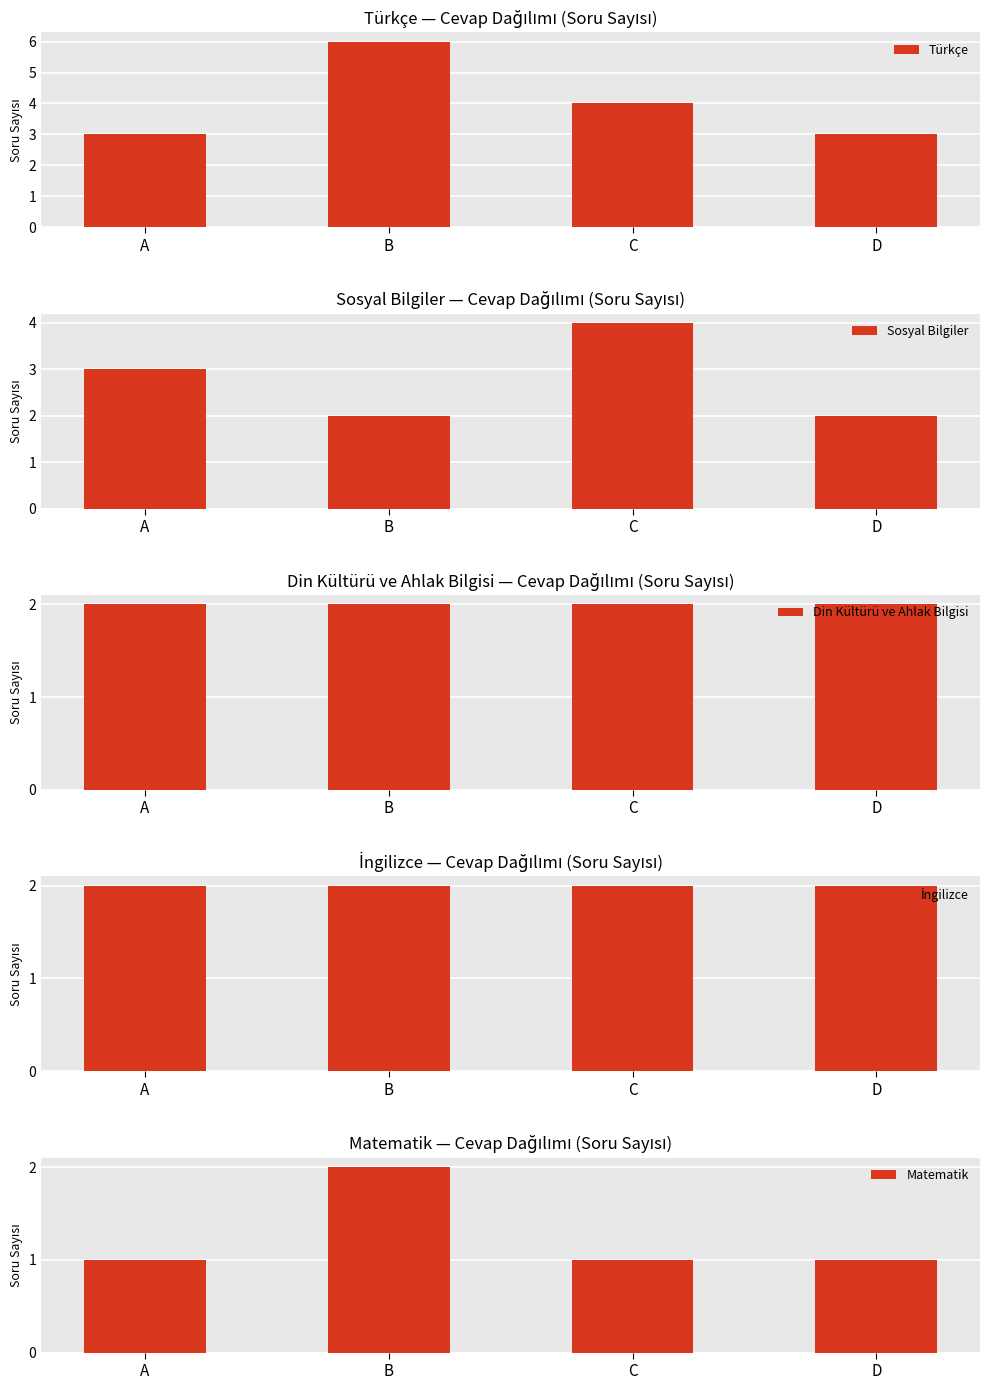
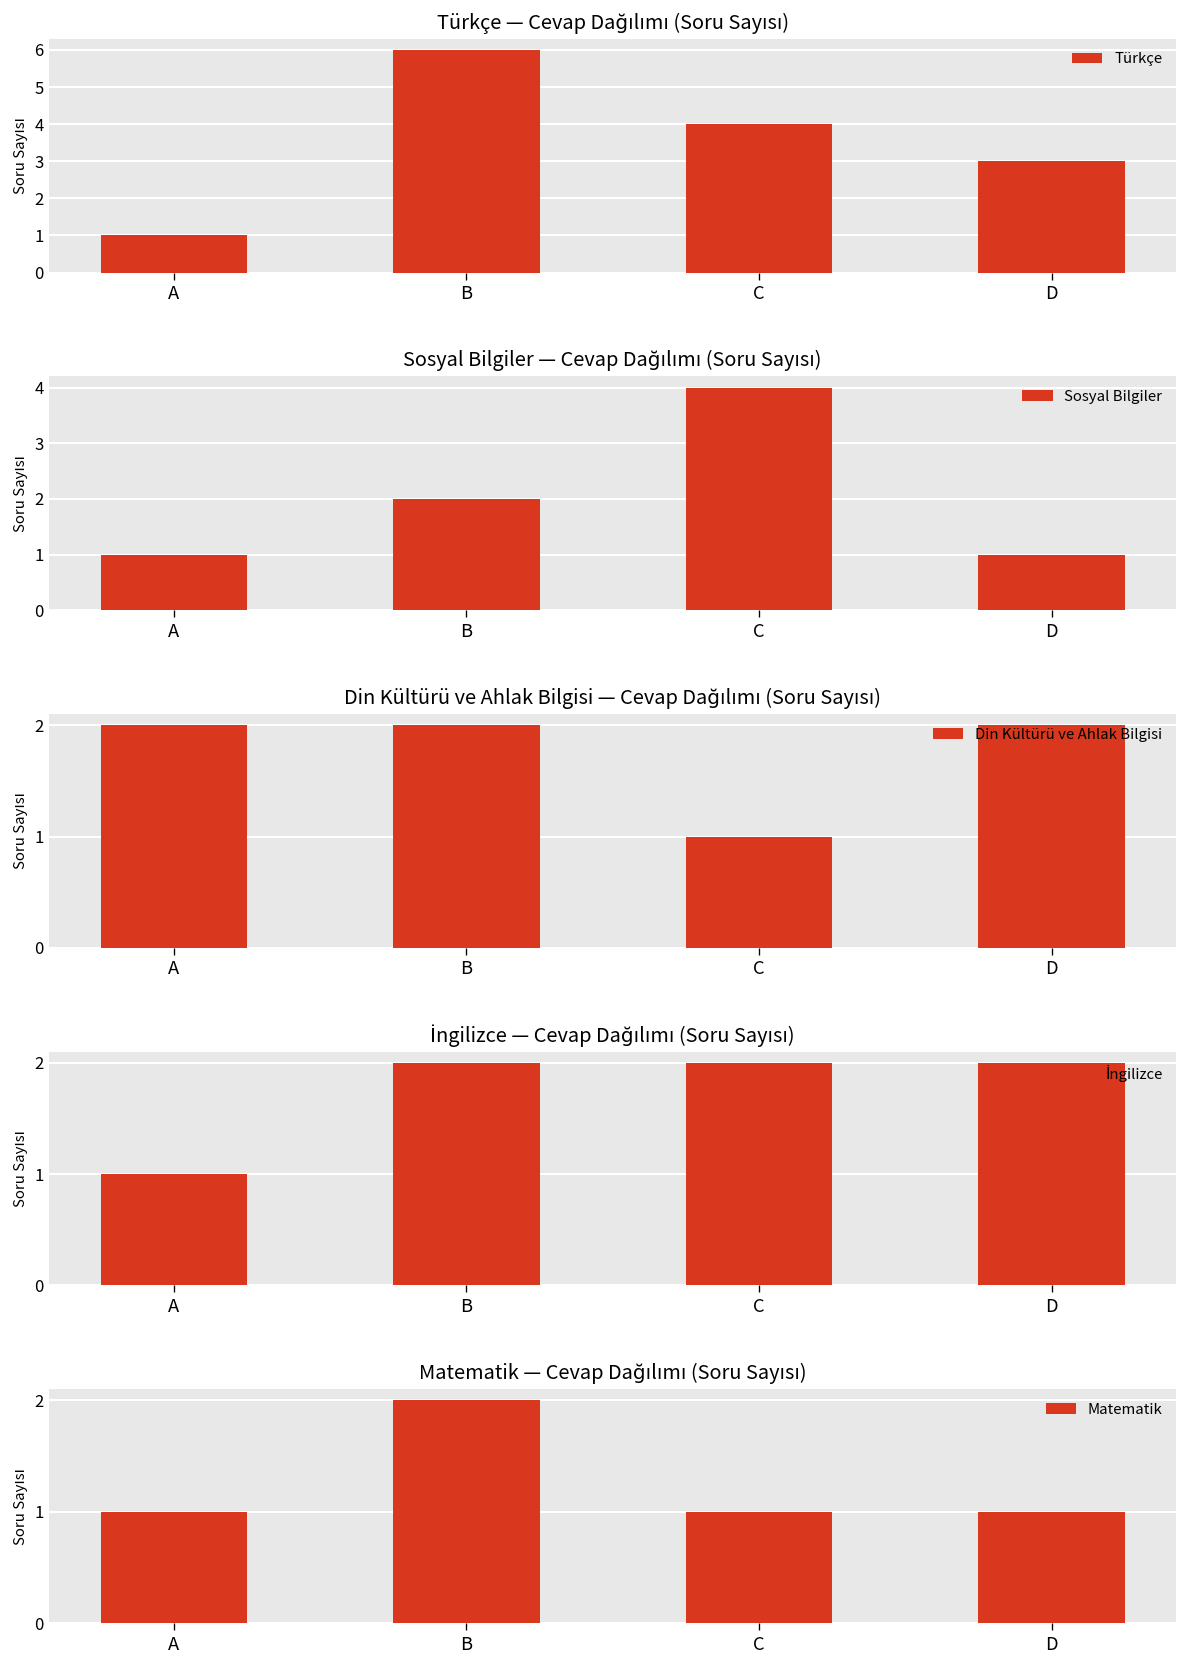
Türkçe — Cevap Dağılımı (Soru Sayısı), A: 3 -> 1
Sosyal Bilgiler — Cevap Dağılımı (Soru Sayısı), A: 3 -> 1
Sosyal Bilgiler — Cevap Dağılımı (Soru Sayısı), D: 2 -> 1
Din Kültürü ve Ahlak Bilgisi — Cevap Dağılımı (Soru Sayısı), C: 2 -> 1
İngilizce — Cevap Dağılımı (Soru Sayısı), A: 2 -> 1
